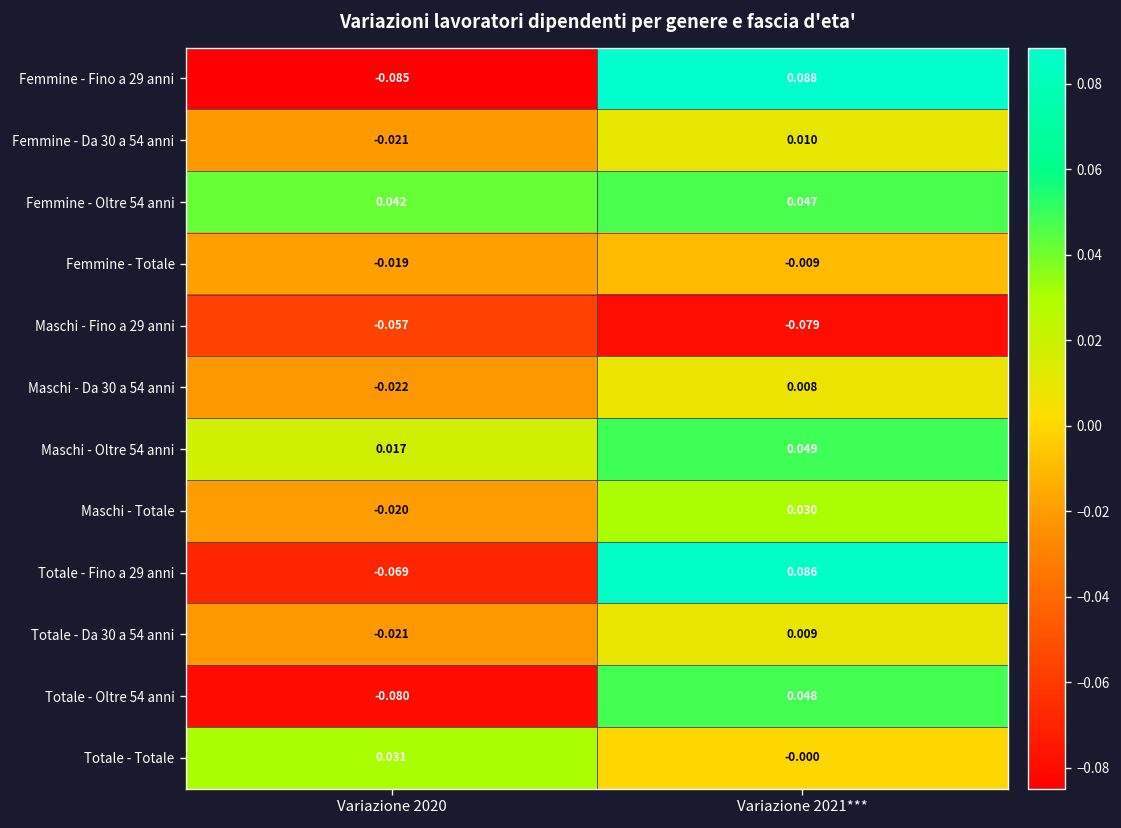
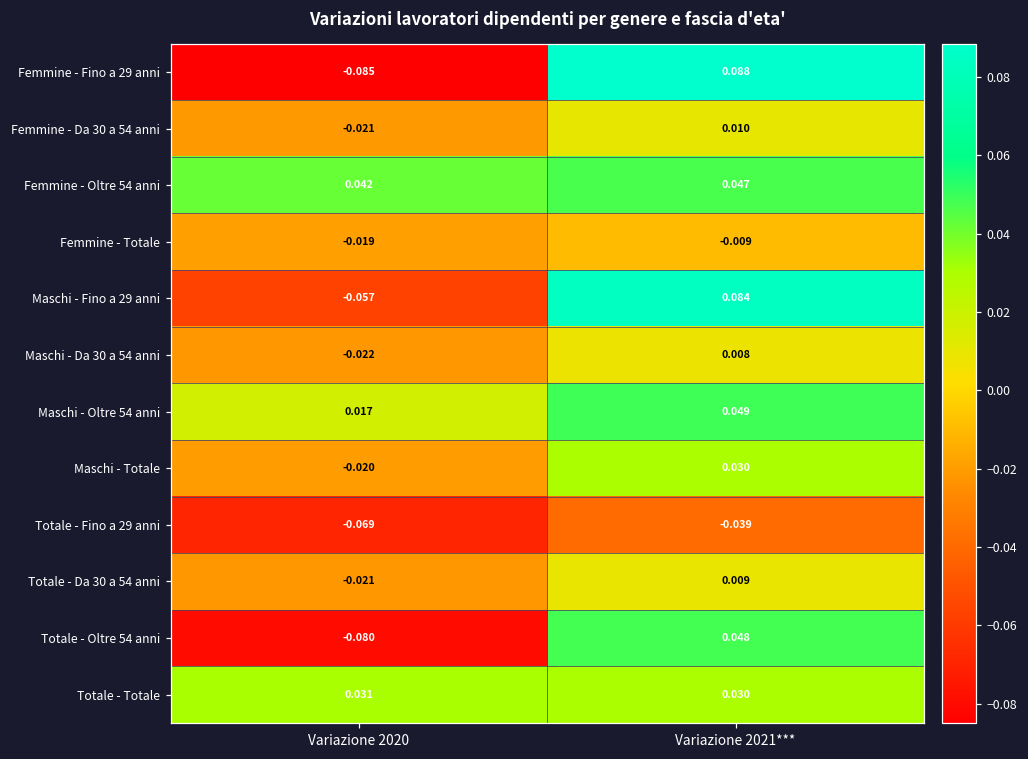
Maschi - Fino a 29 anni, Variazione 2021***: -0.079 -> 0.084
Totale - Fino a 29 anni, Variazione 2021***: 0.086 -> -0.039
Totale - Totale, Variazione 2021***: -0.000 -> 0.030
